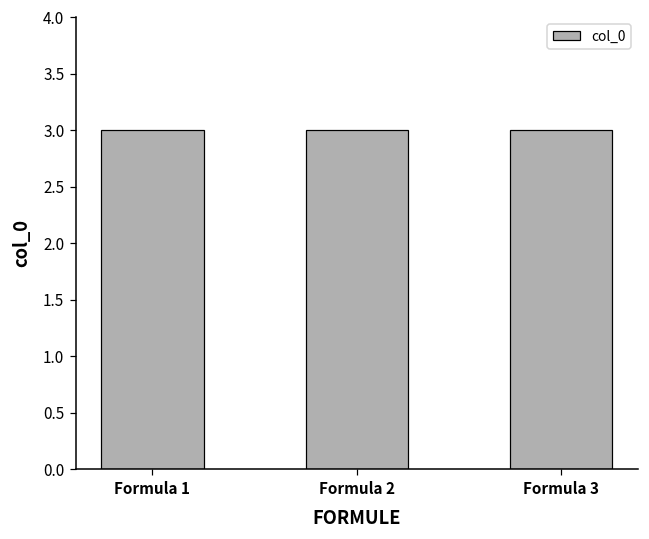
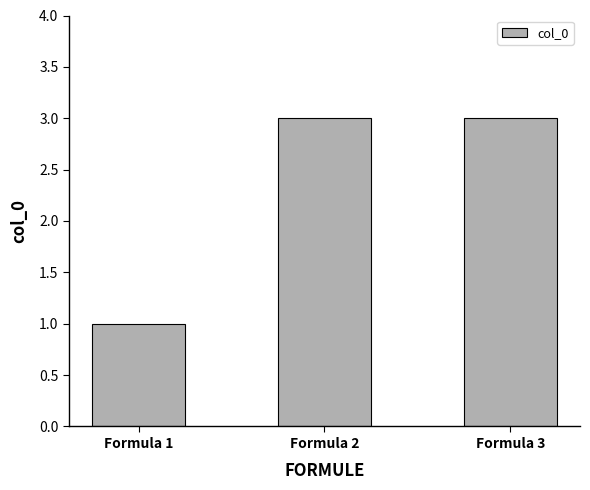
Formula 1: 3 -> 1
